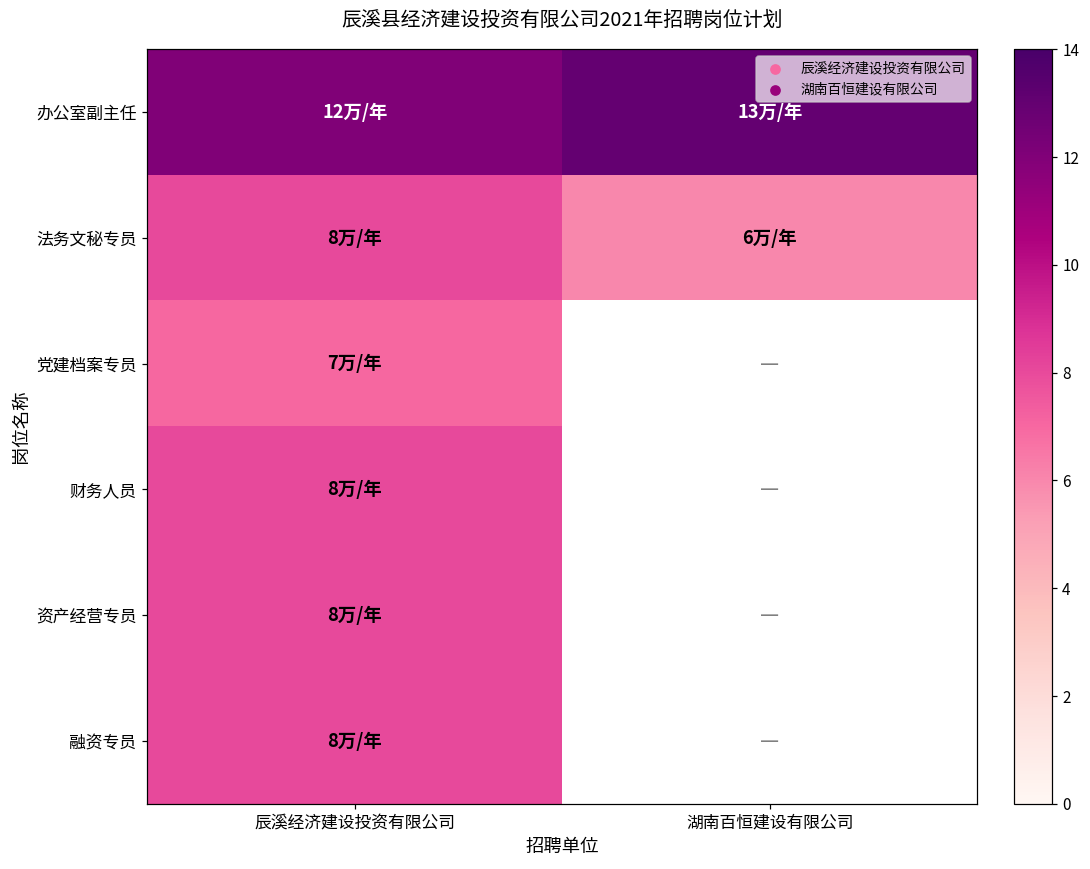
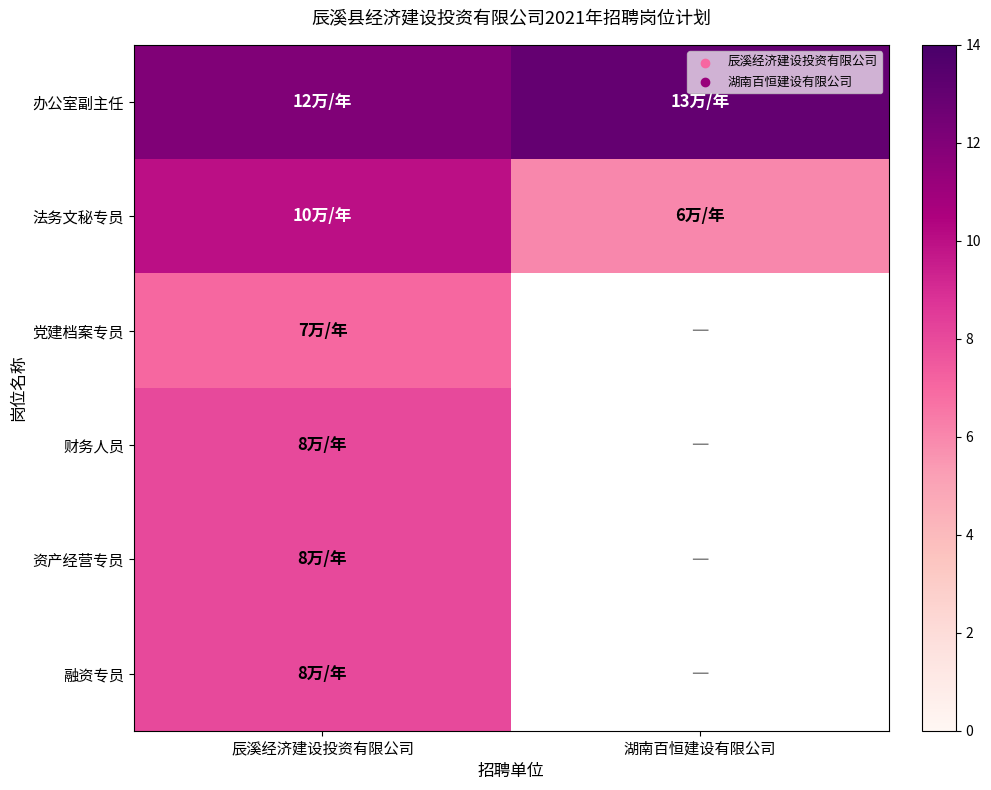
法务文秘专员, 辰溪经济建设投资有限公司: 8万/年 -> 10万/年
